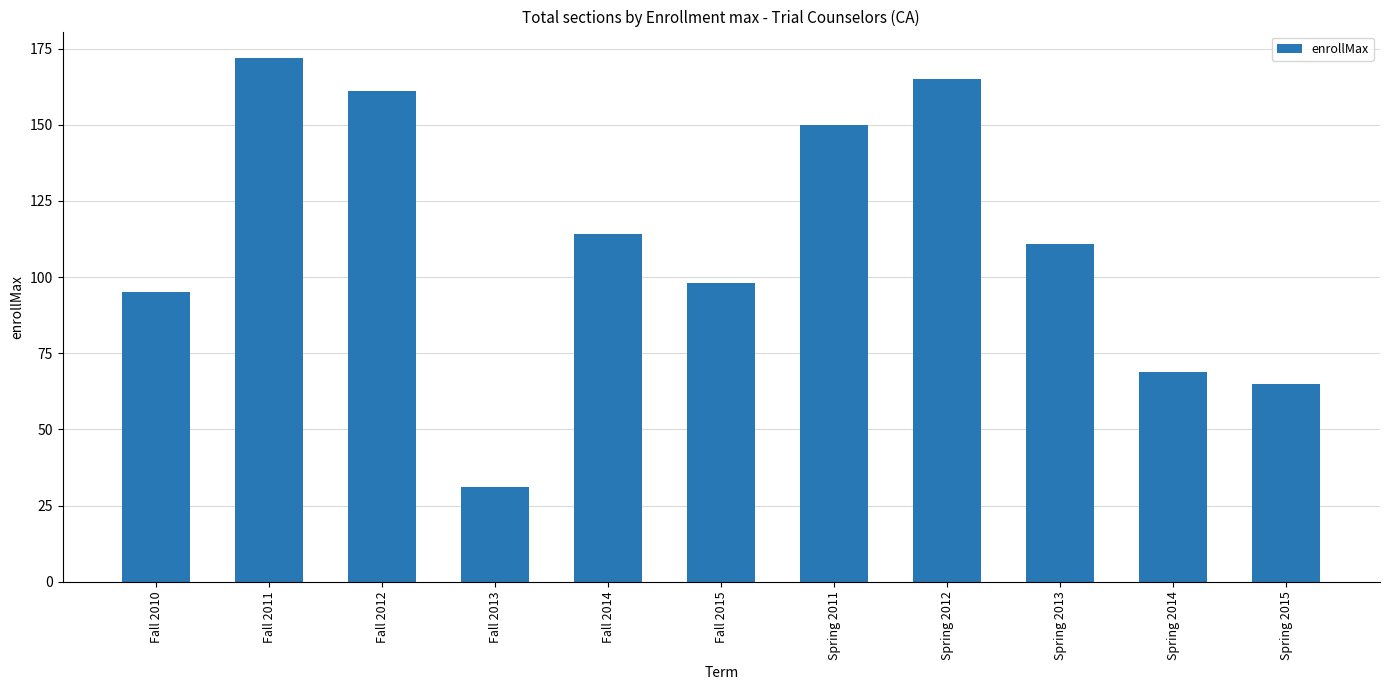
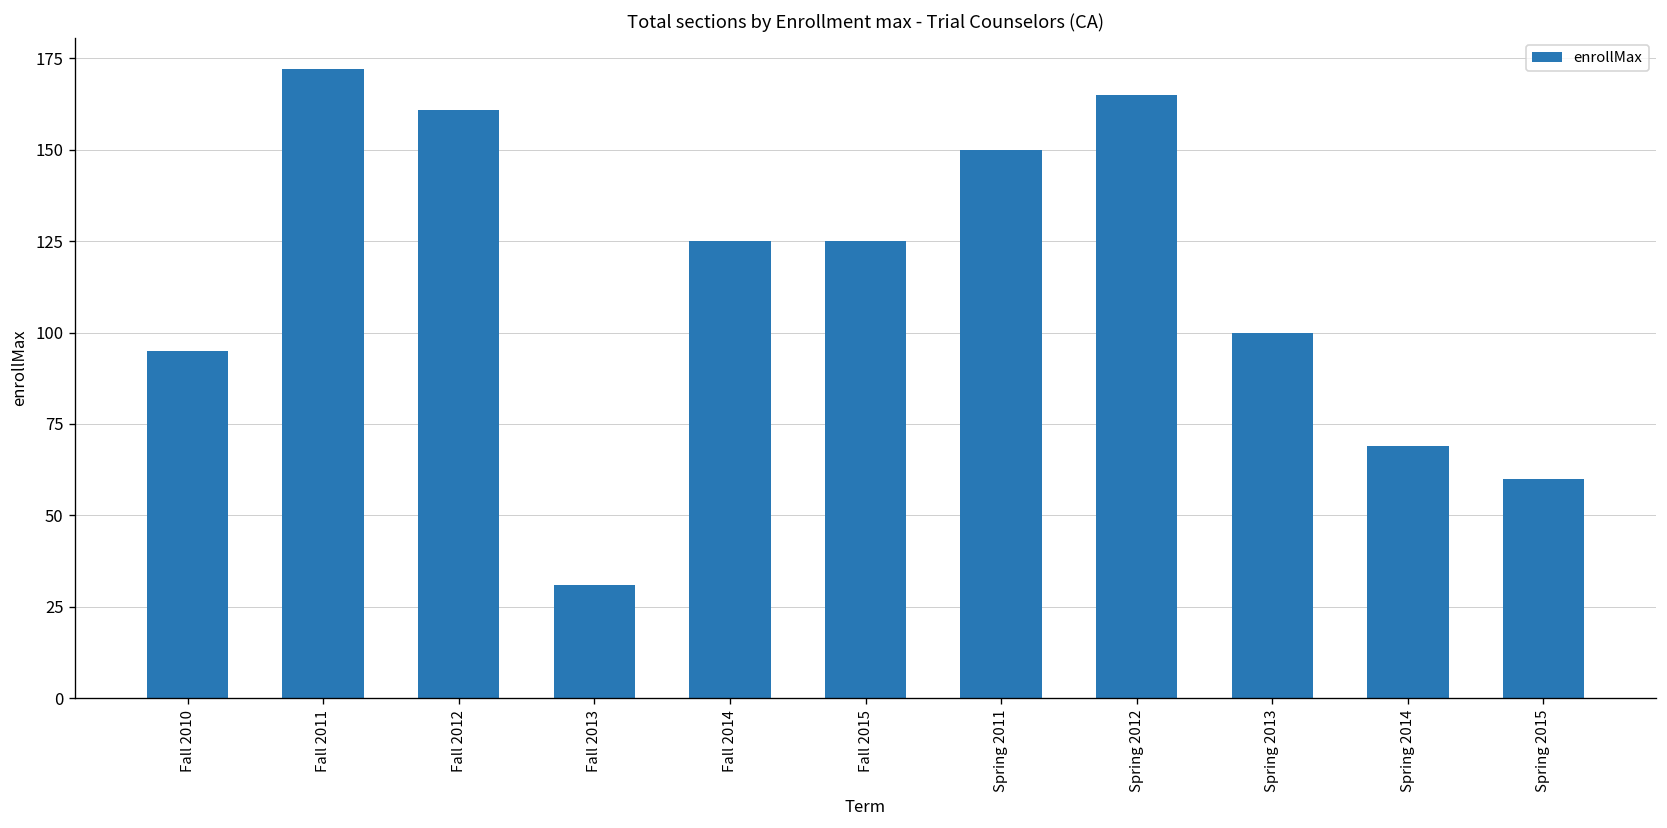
Fall 2014: 114 -> 125
Fall 2015: 98 -> 125
Spring 2013: 111 -> 100
Spring 2015: 65 -> 60
